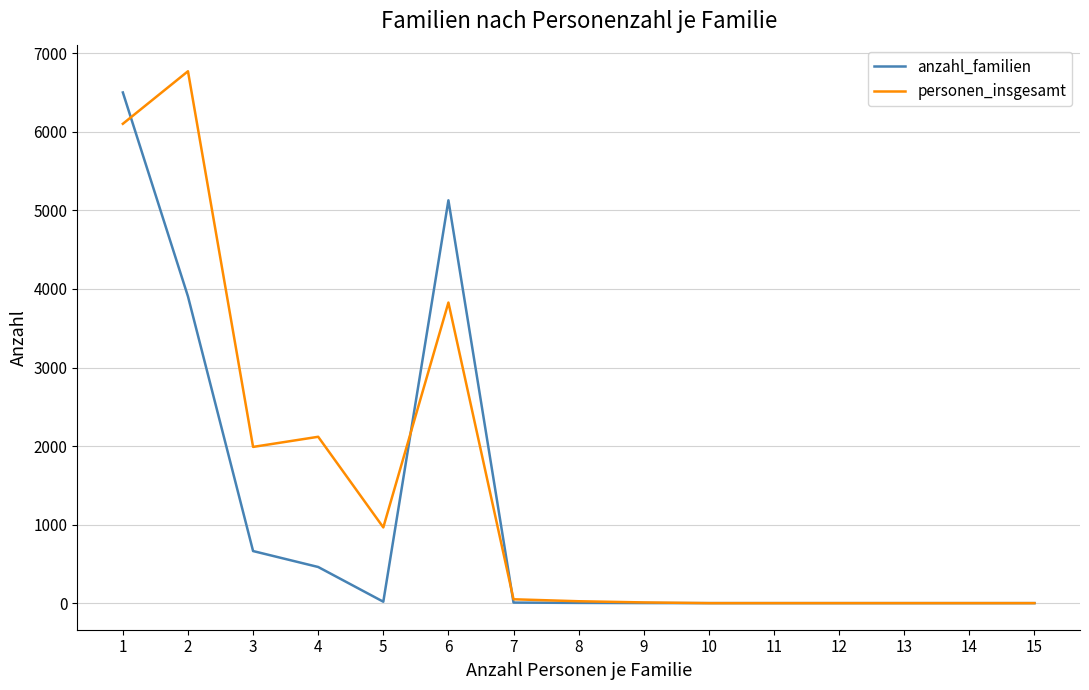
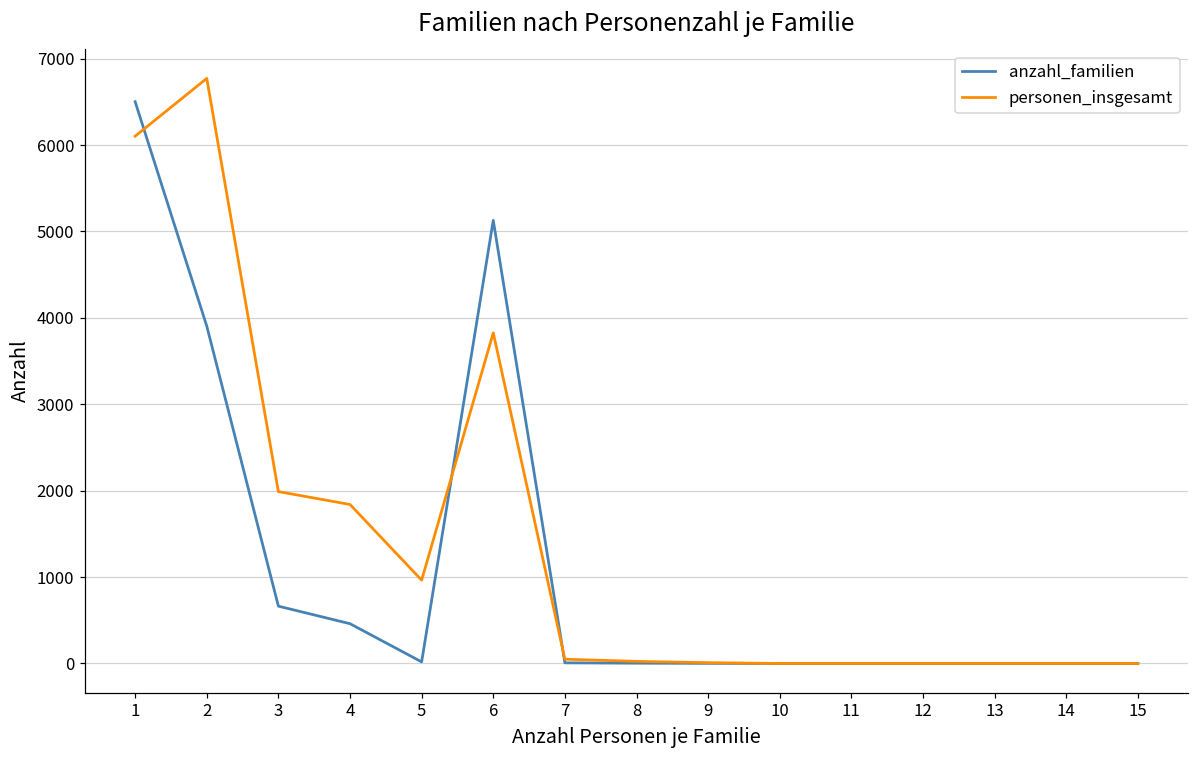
personen_insgesamt, 4: 2100 -> 1800
